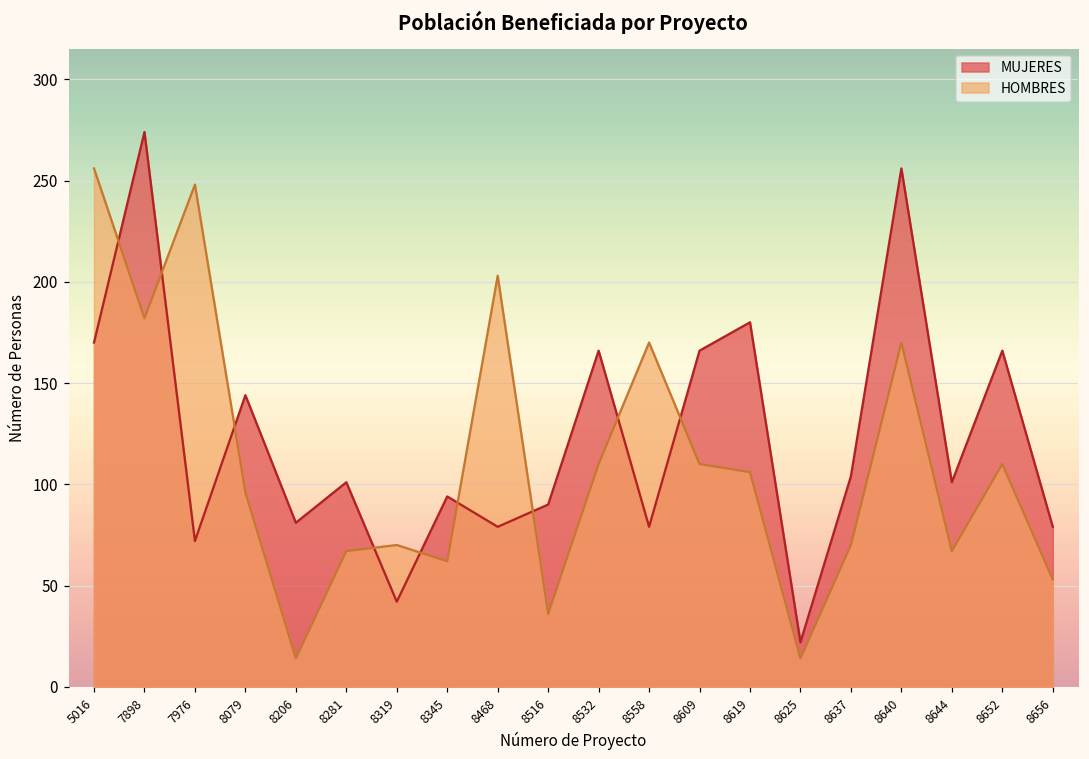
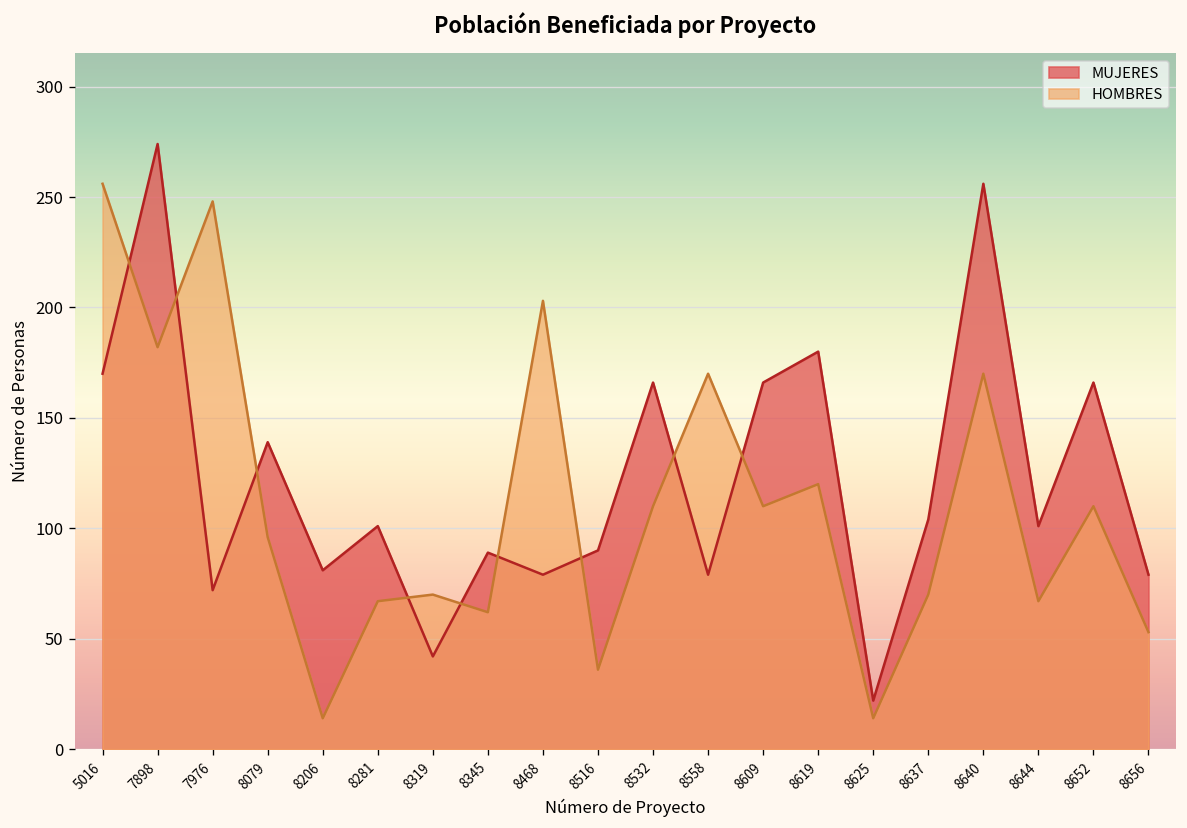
MUJERES, 8079: 144 -> 139
MUJERES, 8345: 94 -> 89
HOMBRES, 8619: 106 -> 120
